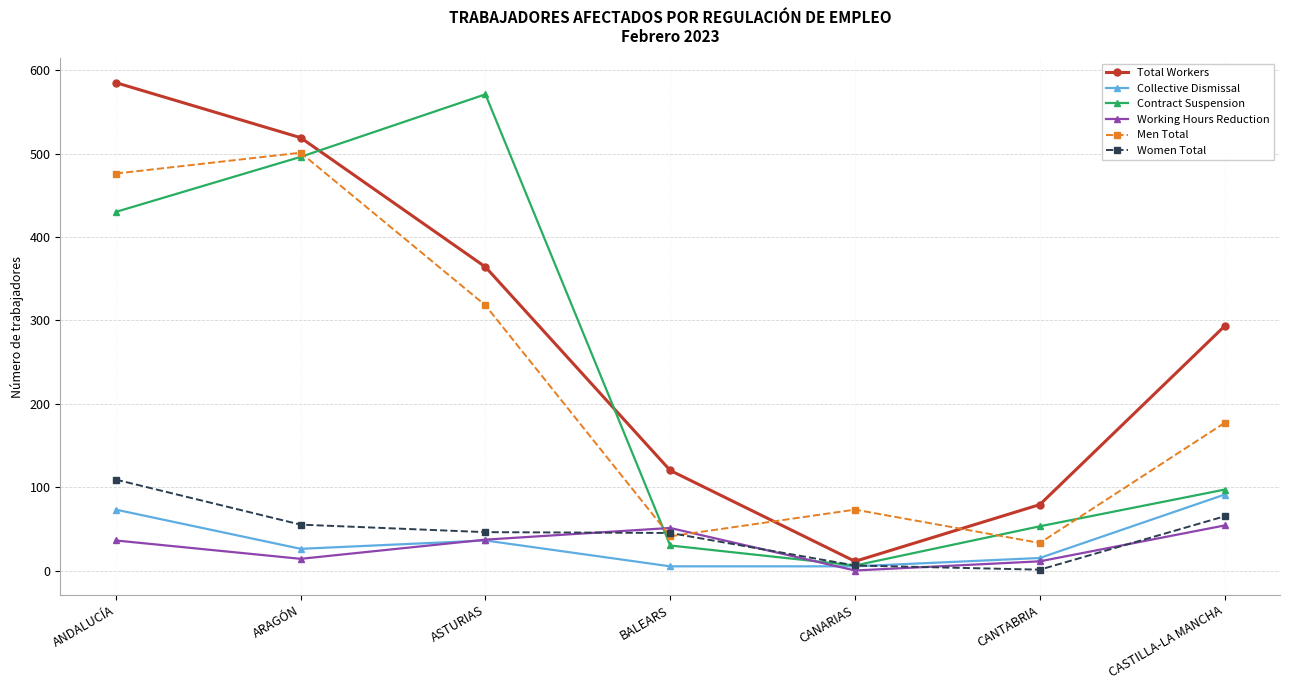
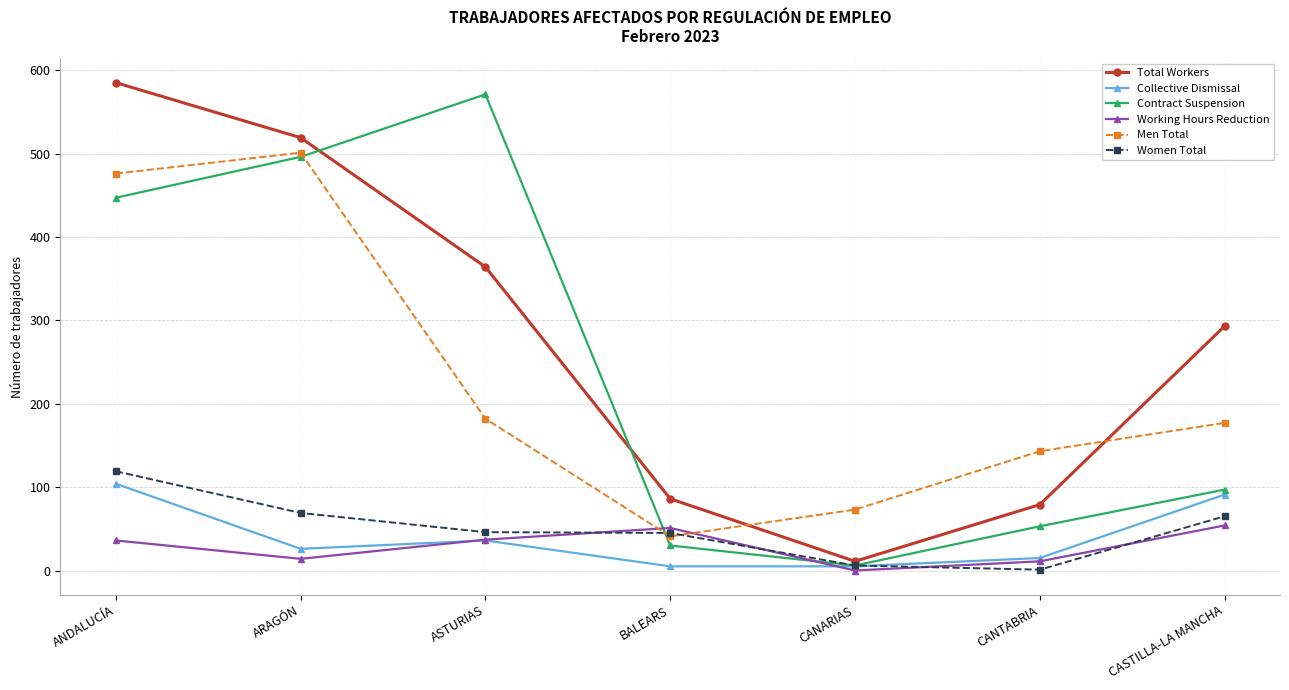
Collective Dismissal, ANDALUCÍA: 70 -> 100
Contract Suspension, ANDALUCÍA: 430 -> 450
Women Total, ANDALUCÍA: 110 -> 120
Women Total, ARAGÓN: 60 -> 70
Men Total, ASTURIAS: 320 -> 180
Total Workers, BALEARS: 120 -> 90
Men Total, CANTABRIA: 30 -> 140
